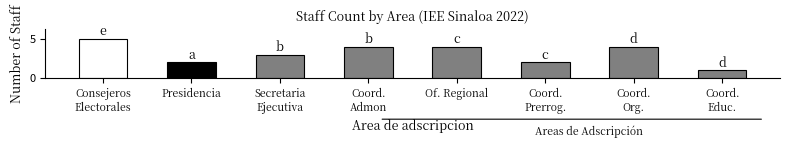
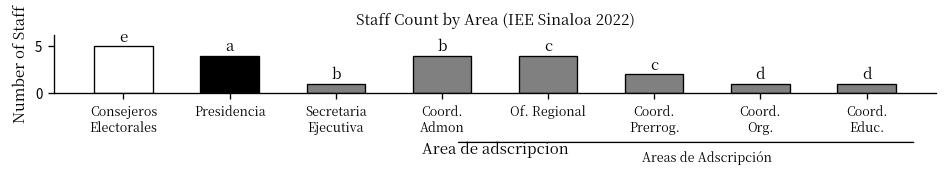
Presidencia: 2 -> 4
Secretaria Ejecutiva: 3 -> 1
Coord. Org.: 4 -> 1
